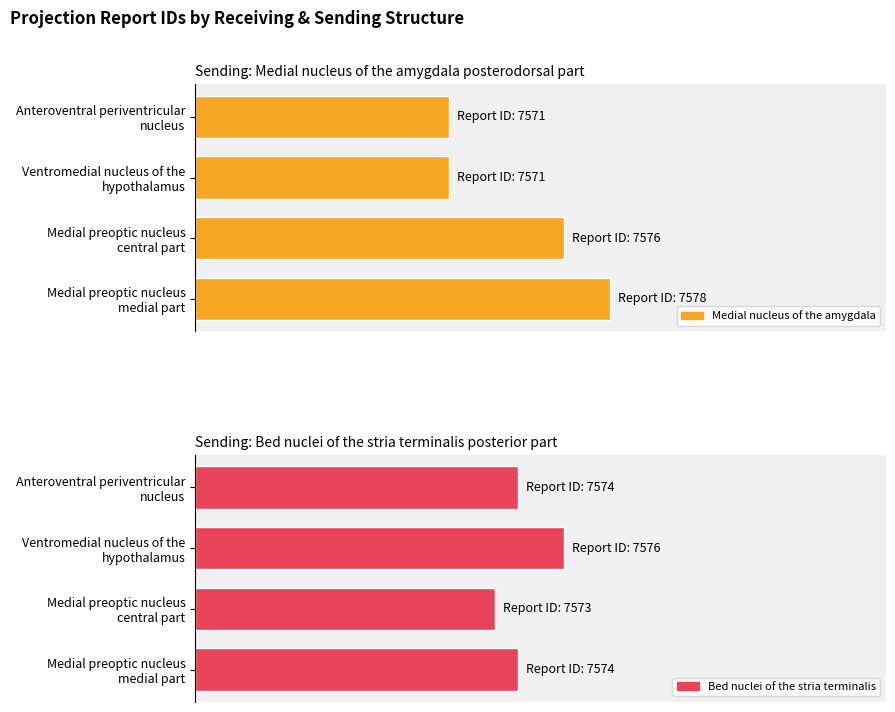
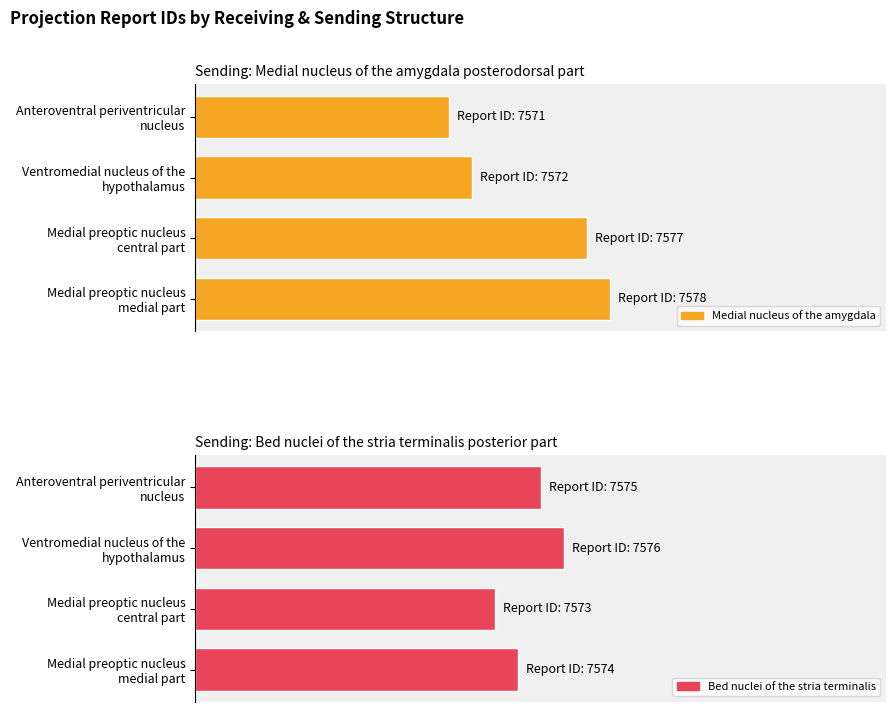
Sending: Medial nucleus of the amygdala posterodorsal part, Ventromedial nucleus of the hypothalamus: 7571 -> 7572
Sending: Medial nucleus of the amygdala posterodorsal part, Medial preoptic nucleus central part: 7576 -> 7577
Sending: Bed nuclei of the stria terminalis posterior part, Anteroventral periventricular nucleus: 7574 -> 7575
